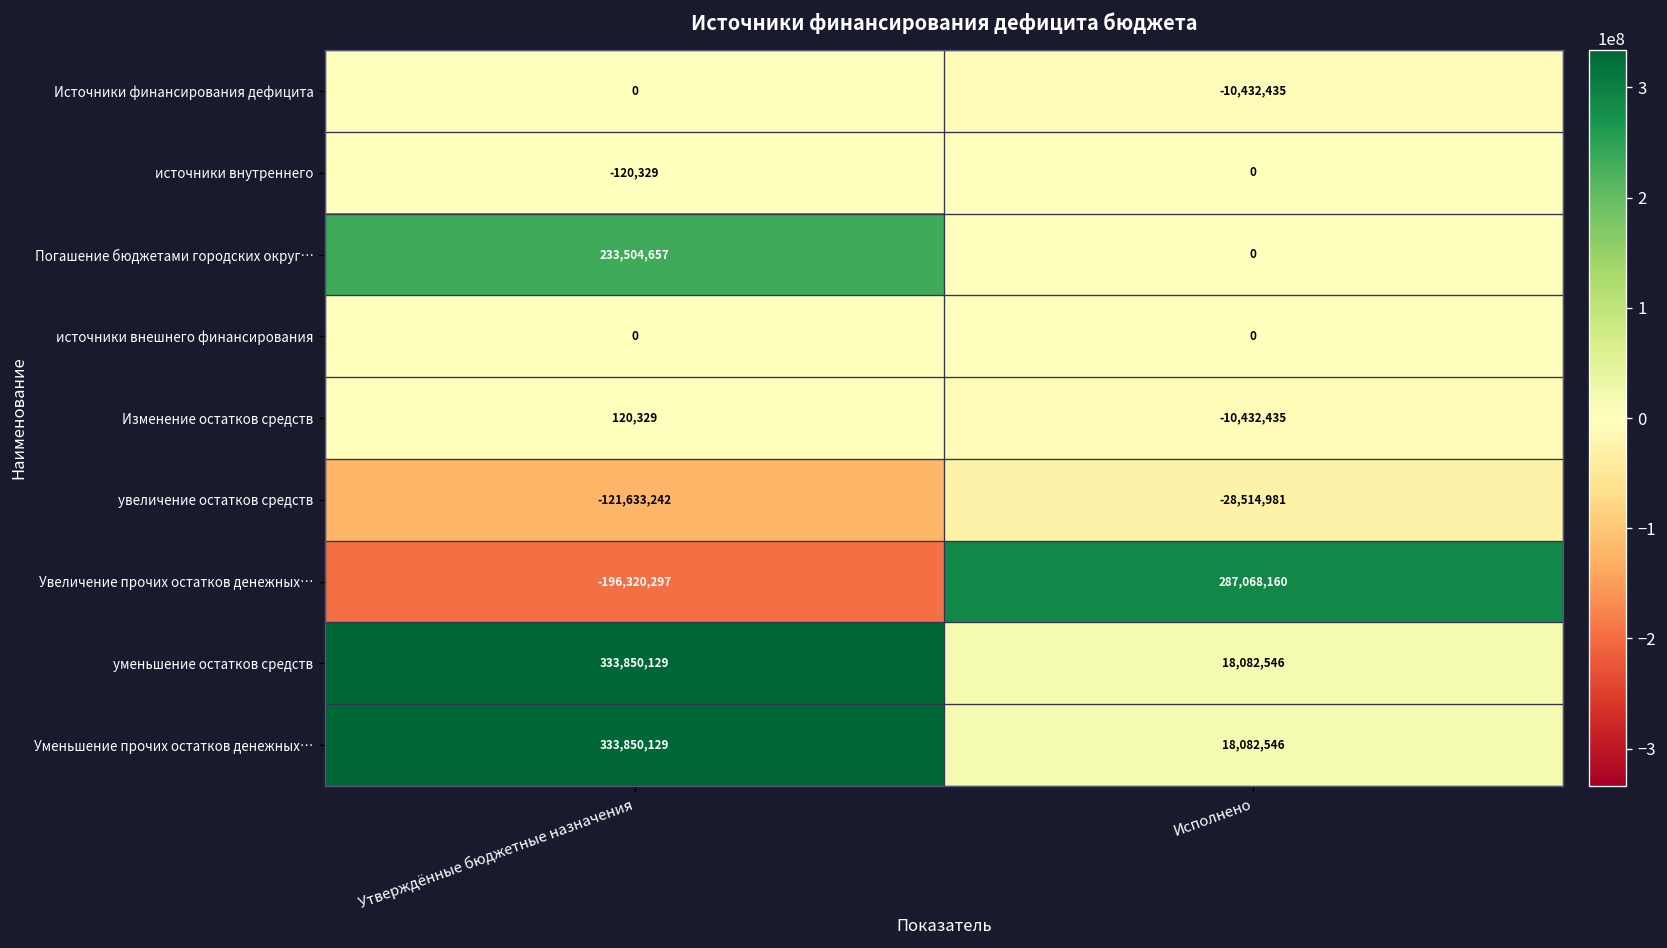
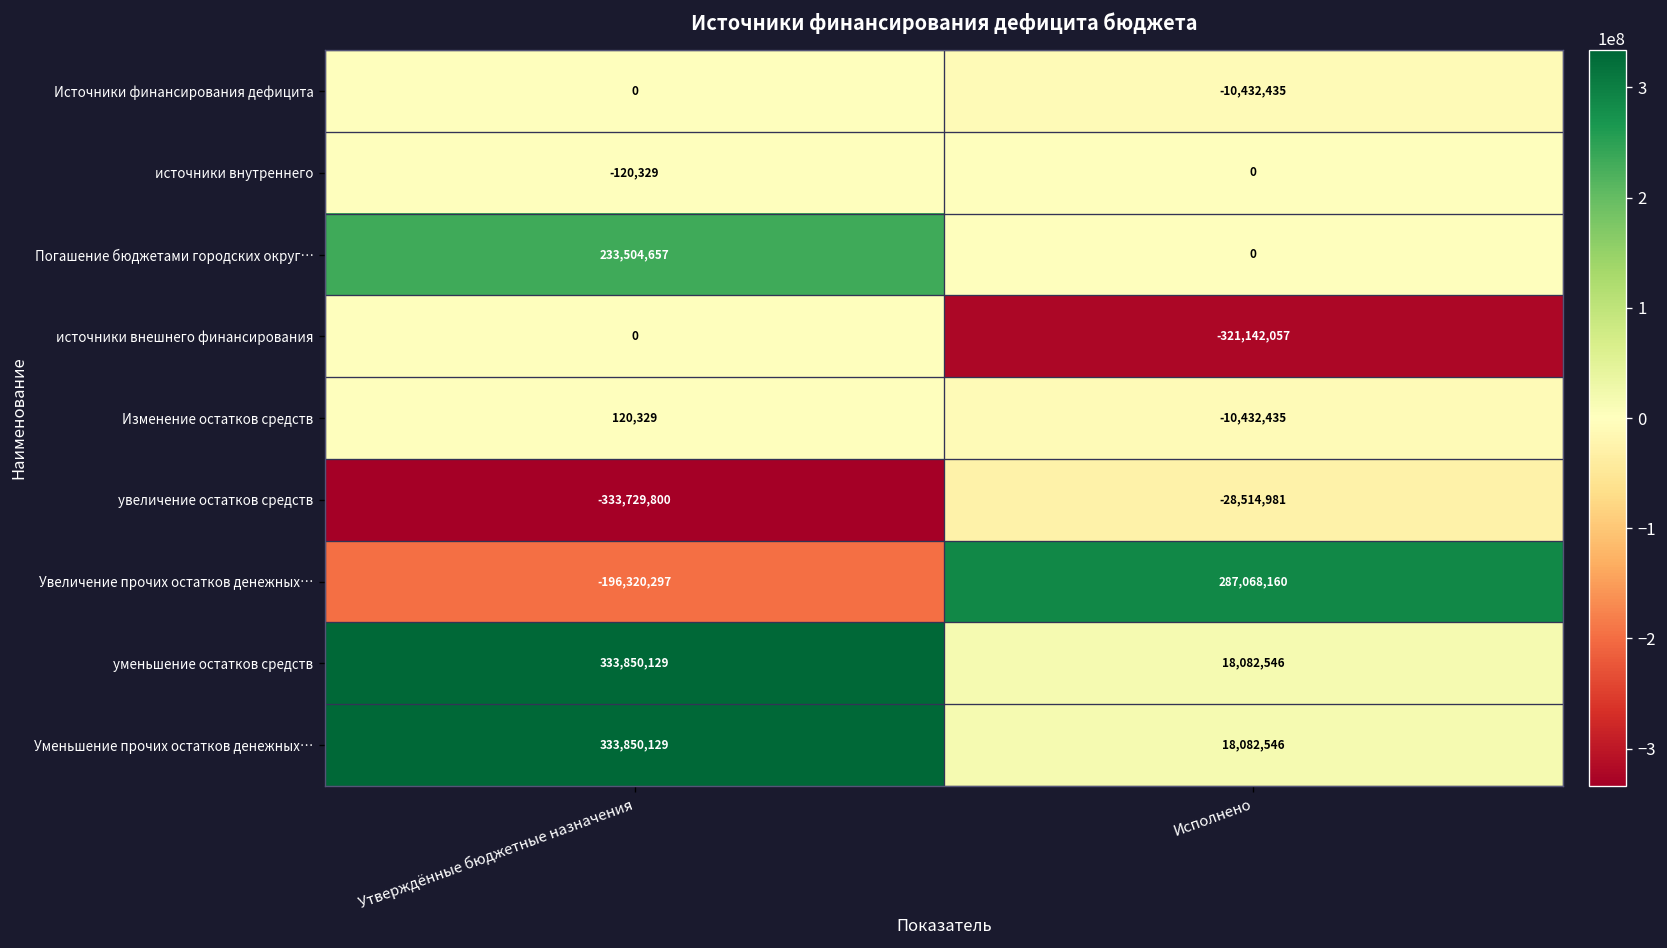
источники внешнего финансирования, Исполнено: 0 -> -321,142,057
увеличение остатков средств, Утверждённые бюджетные назначения: -121,633,242 -> -333,729,800
